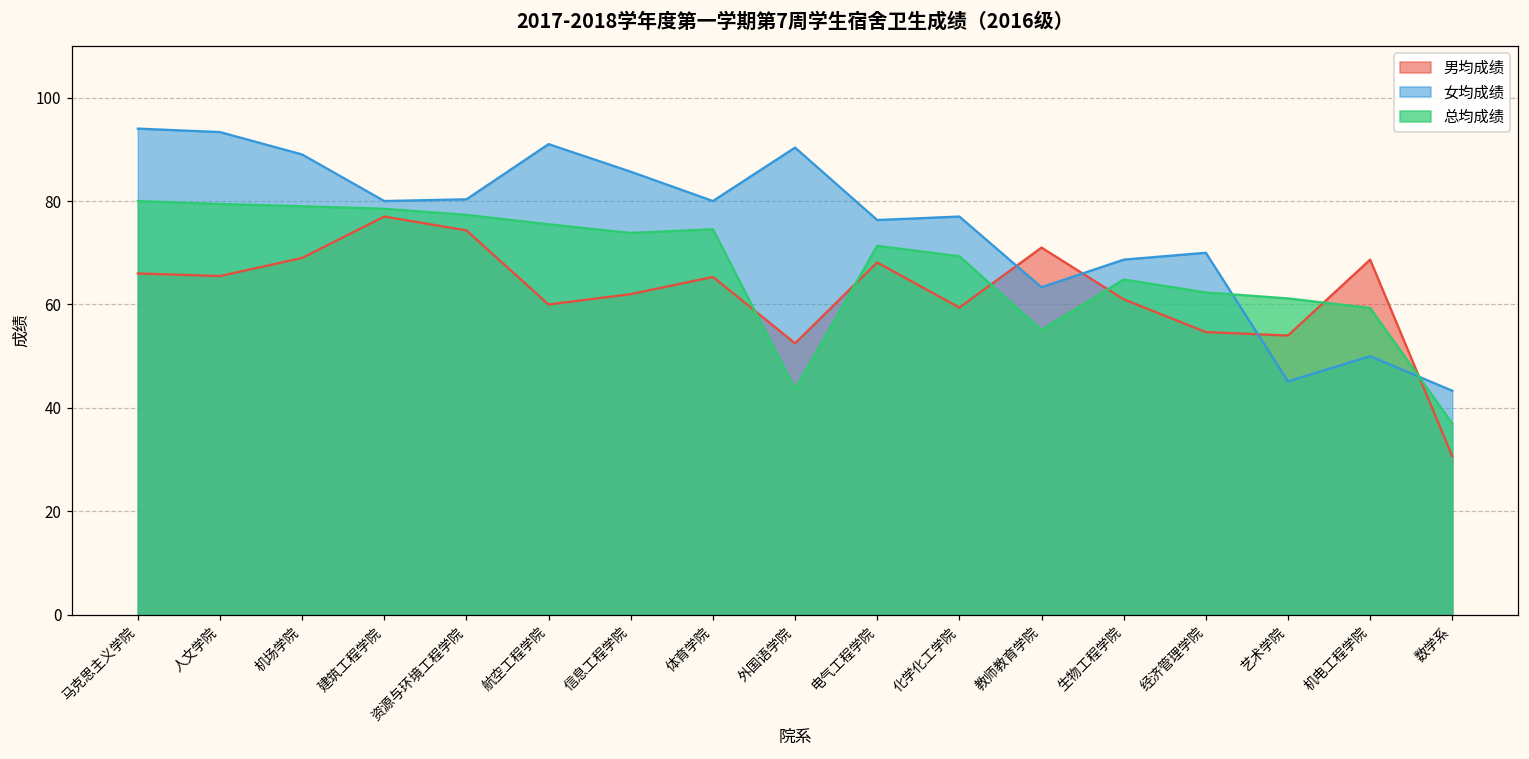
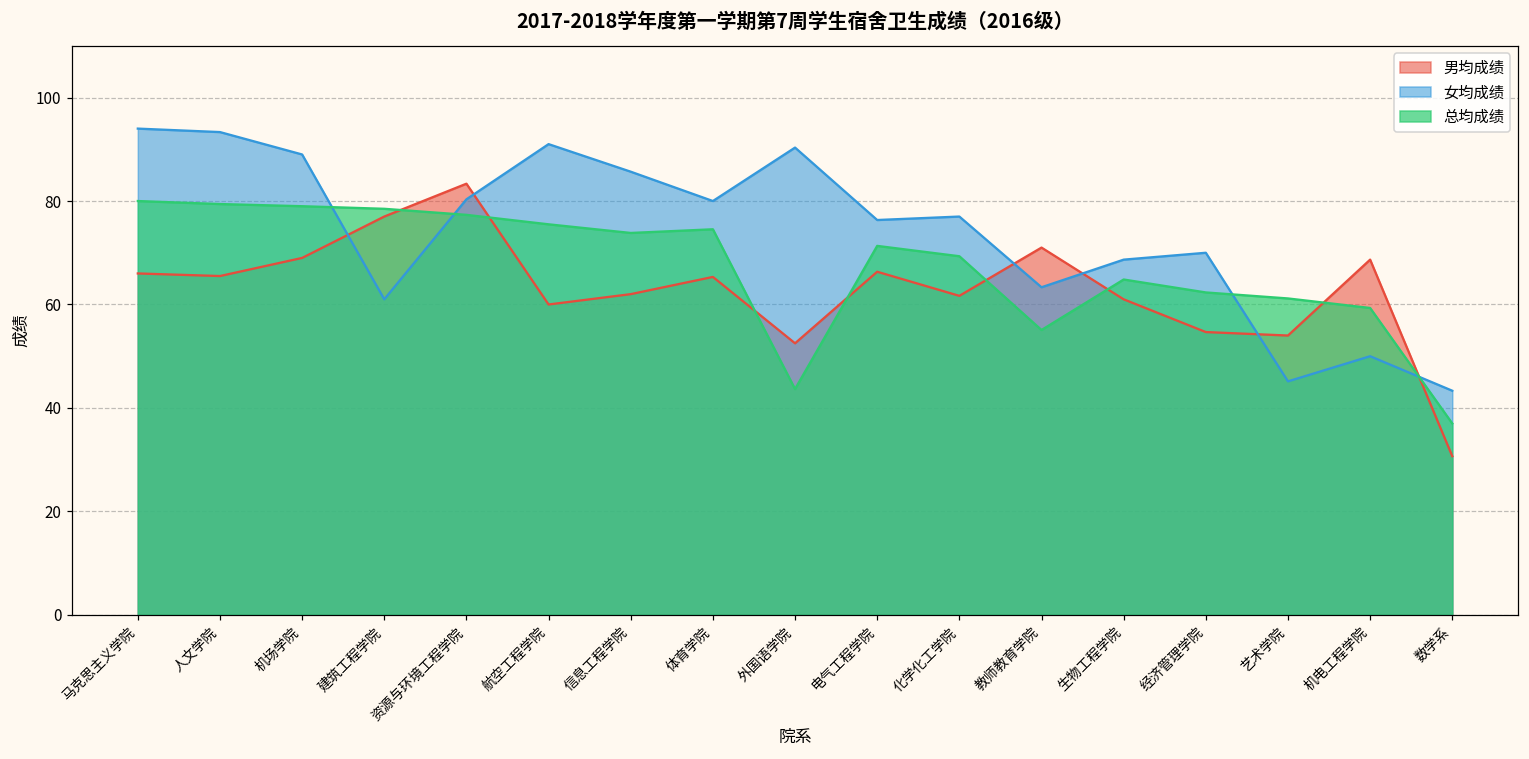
女均成绩, 建筑工程学院: 80 -> 61
男均成绩, 资源与环境工程学院: 74 -> 83
男均成绩, 电气工程学院: 68 -> 66
男均成绩, 化学化工学院: 59 -> 62
